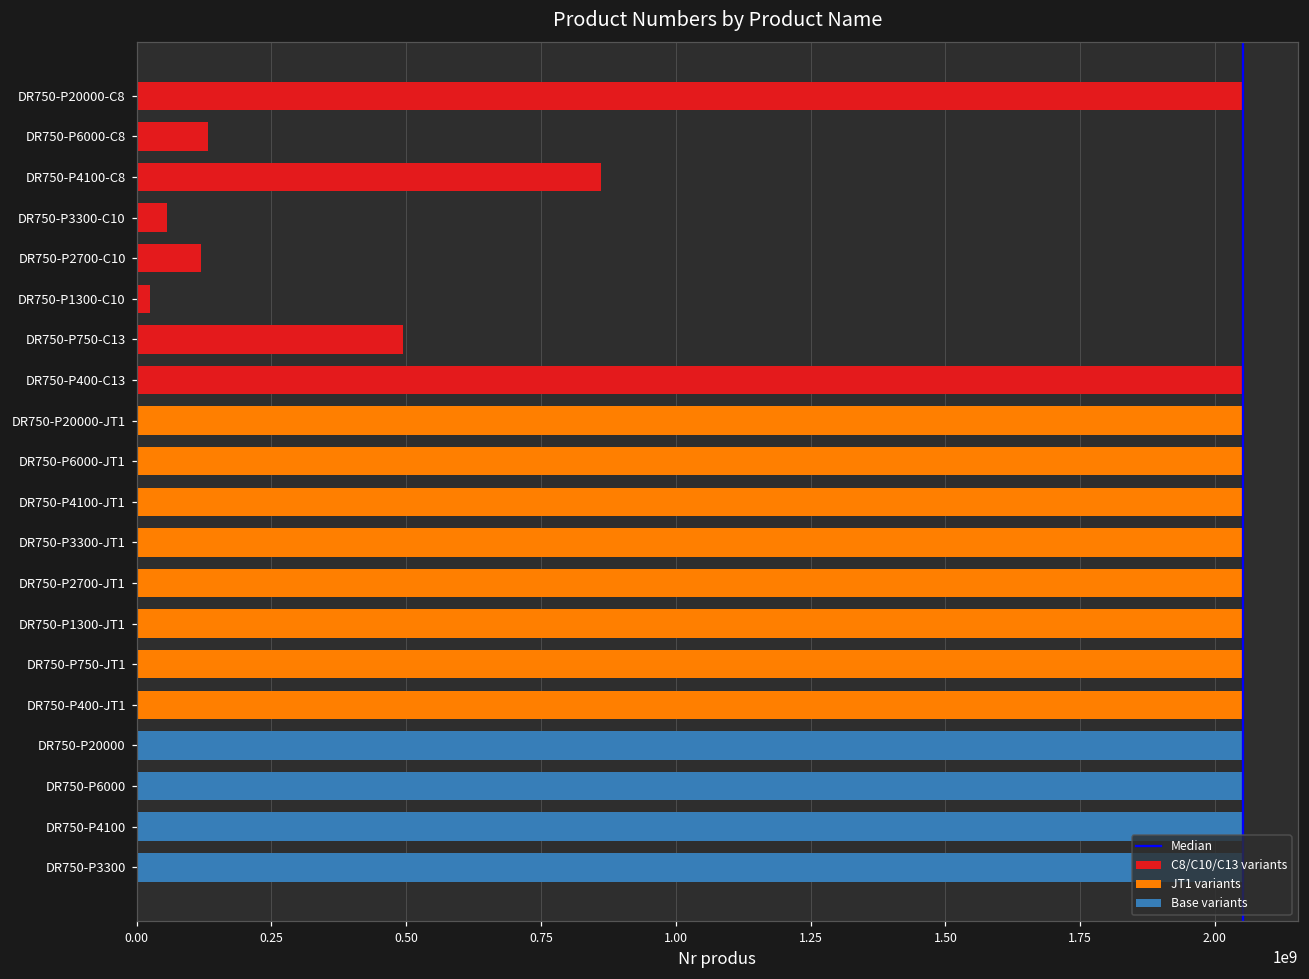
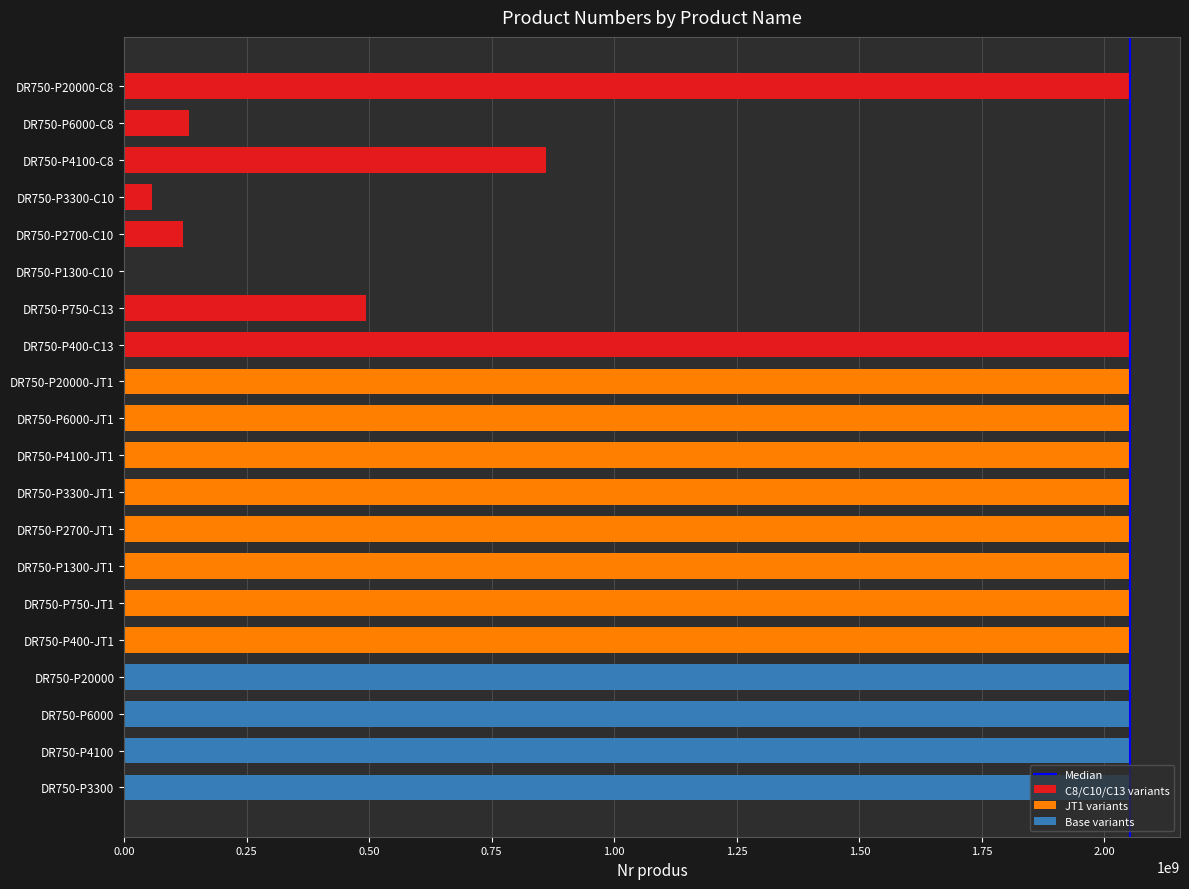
C8/C10/C13 variants, DR750-P1300-C10: 20000000 -> 0
